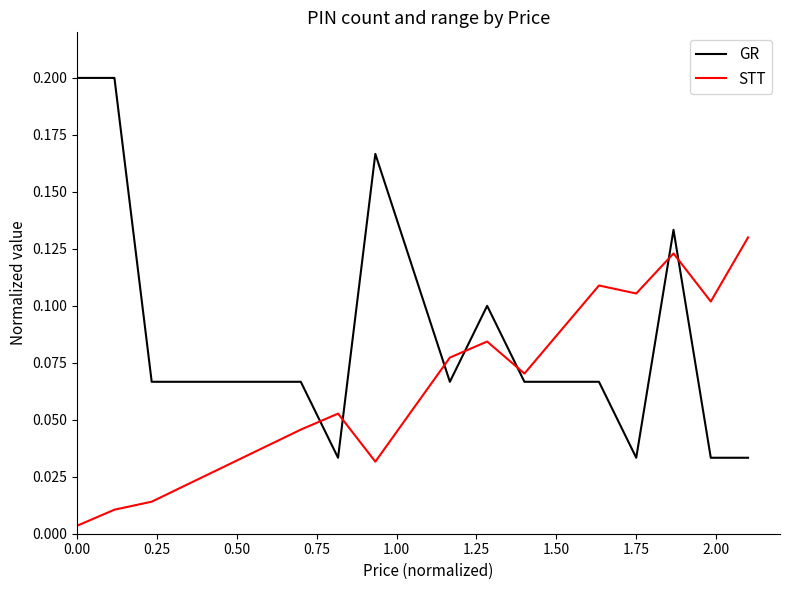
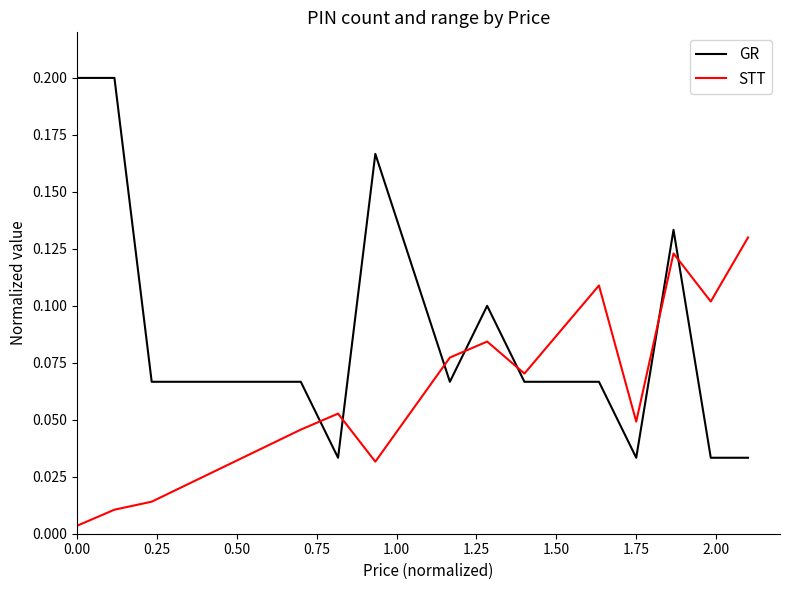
STT, 1.75: 0.105 -> 0.049
